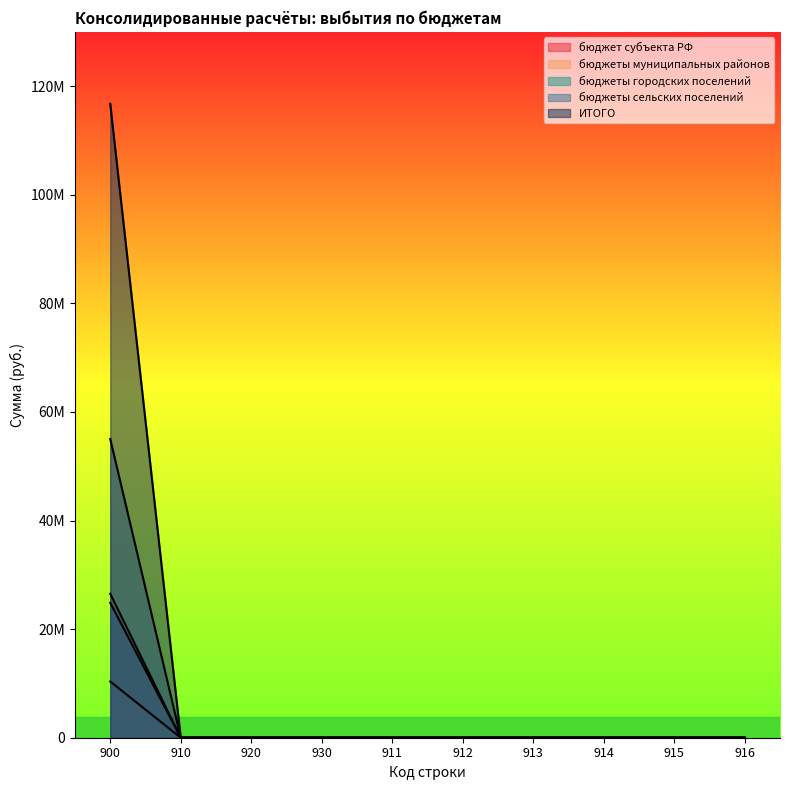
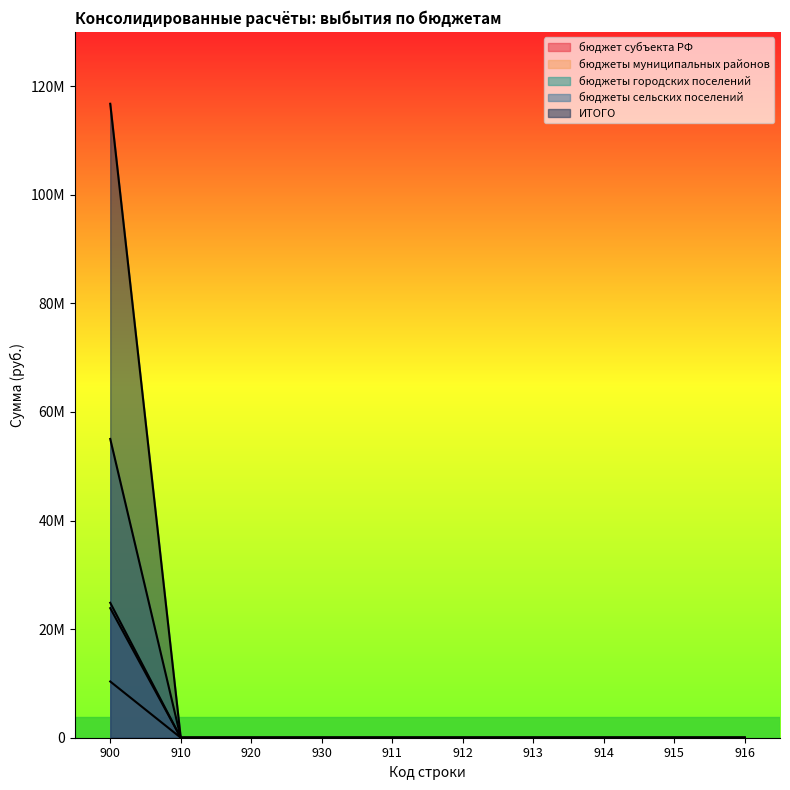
бюджет субъекта РФ, 900: 27000000 -> 24000000
